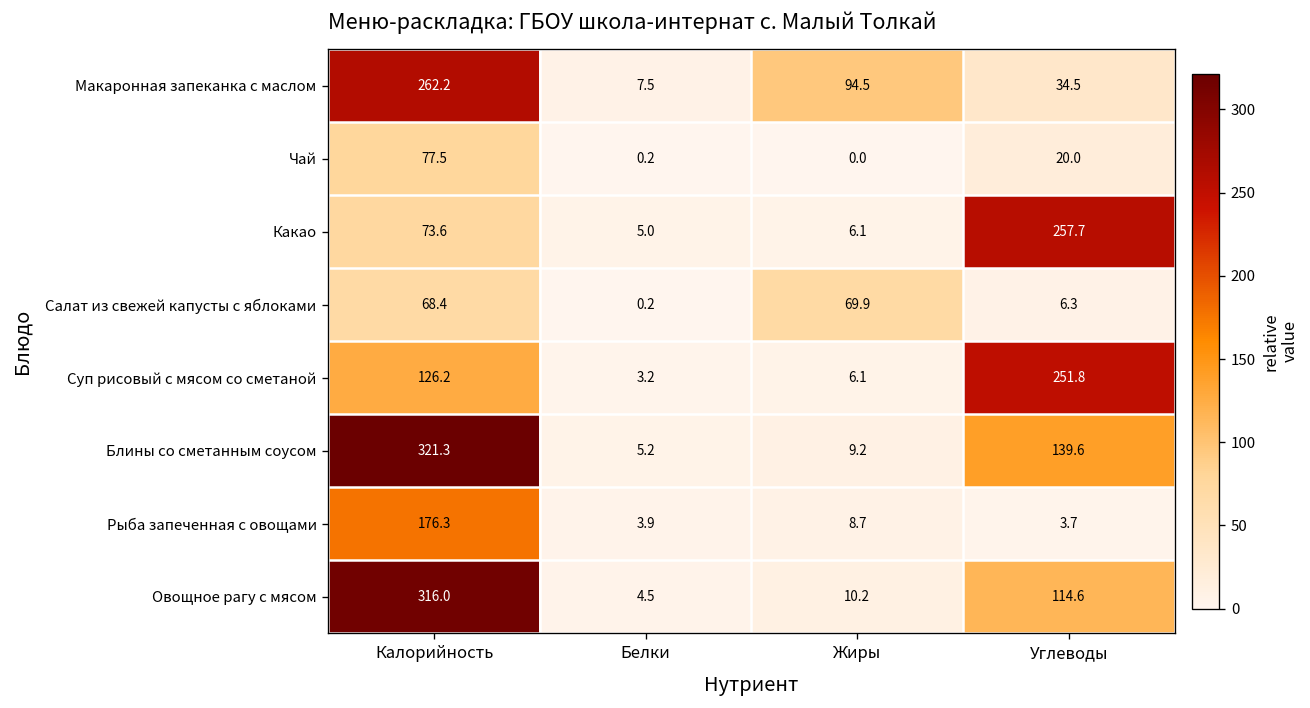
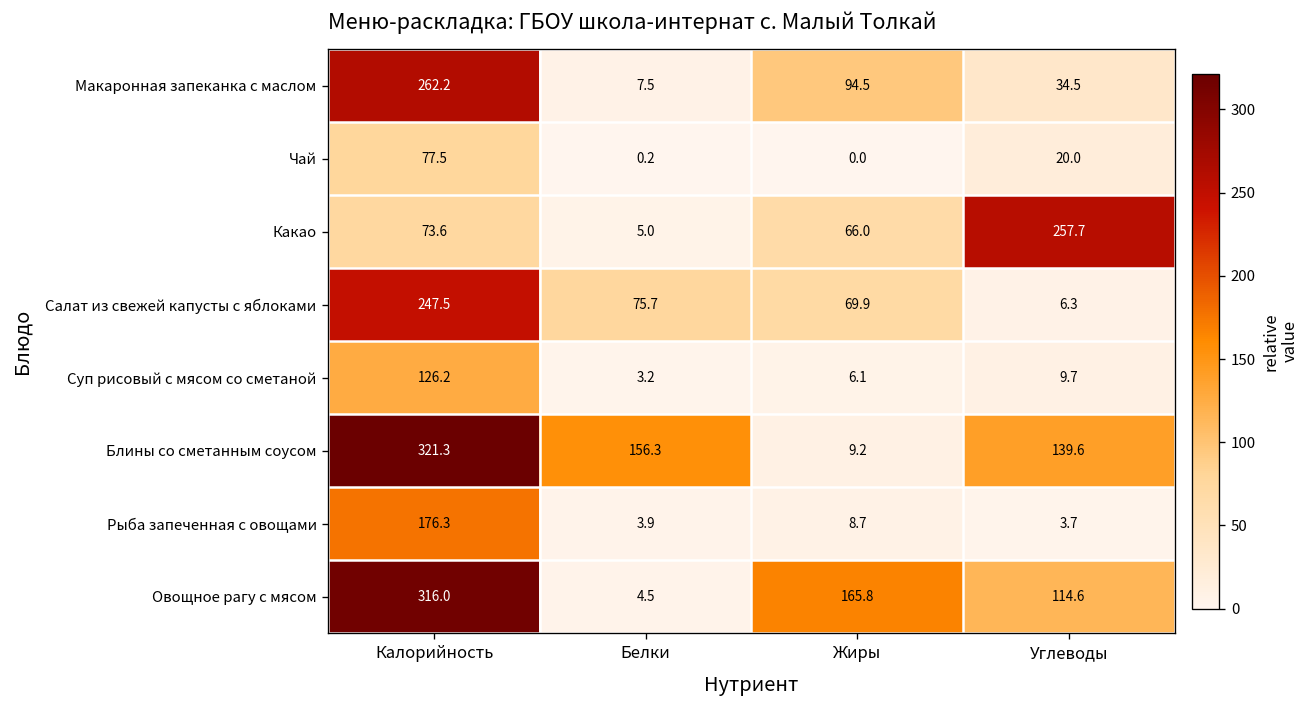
Какао, Жиры: 6.1 -> 66.0
Салат из свежей капусты с яблоками, Калорийность: 68.4 -> 247.5
Салат из свежей капусты с яблоками, Белки: 0.2 -> 75.7
Суп рисовый с мясом со сметаной, Углеводы: 251.8 -> 9.7
Блины со сметанным соусом, Белки: 5.2 -> 156.3
Овощное рагу с мясом, Жиры: 10.2 -> 165.8
